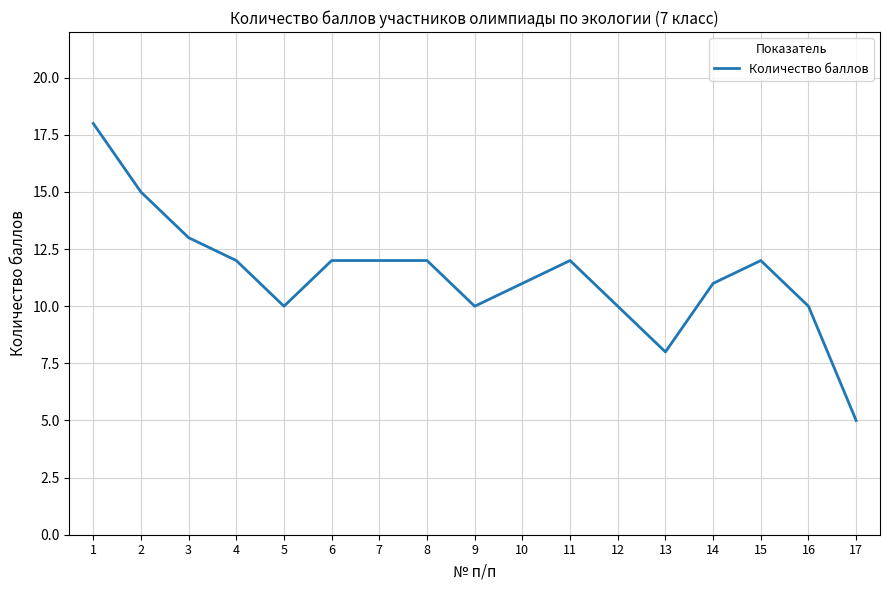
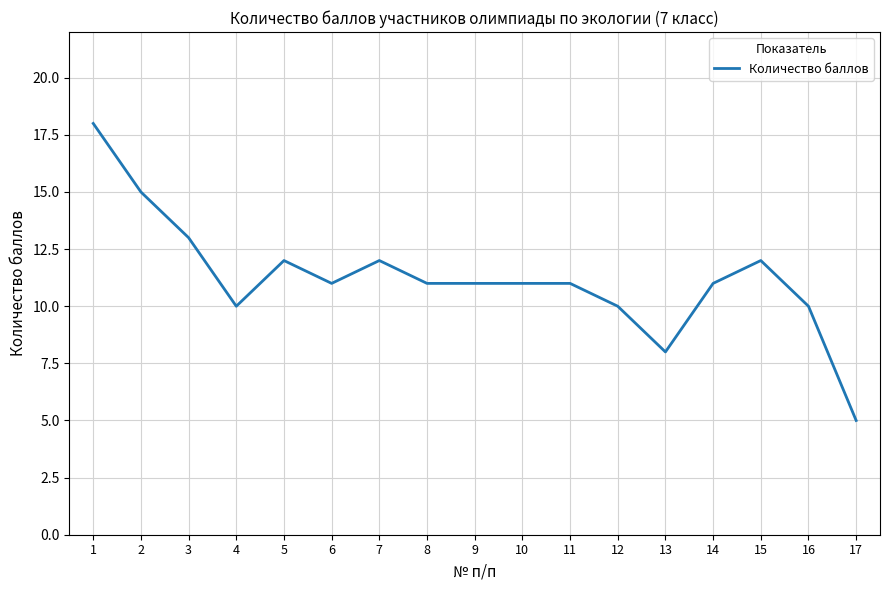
4: 12 -> 10
5: 10 -> 12
6: 12 -> 11
8: 12 -> 11
9: 10 -> 11
11: 12 -> 11
